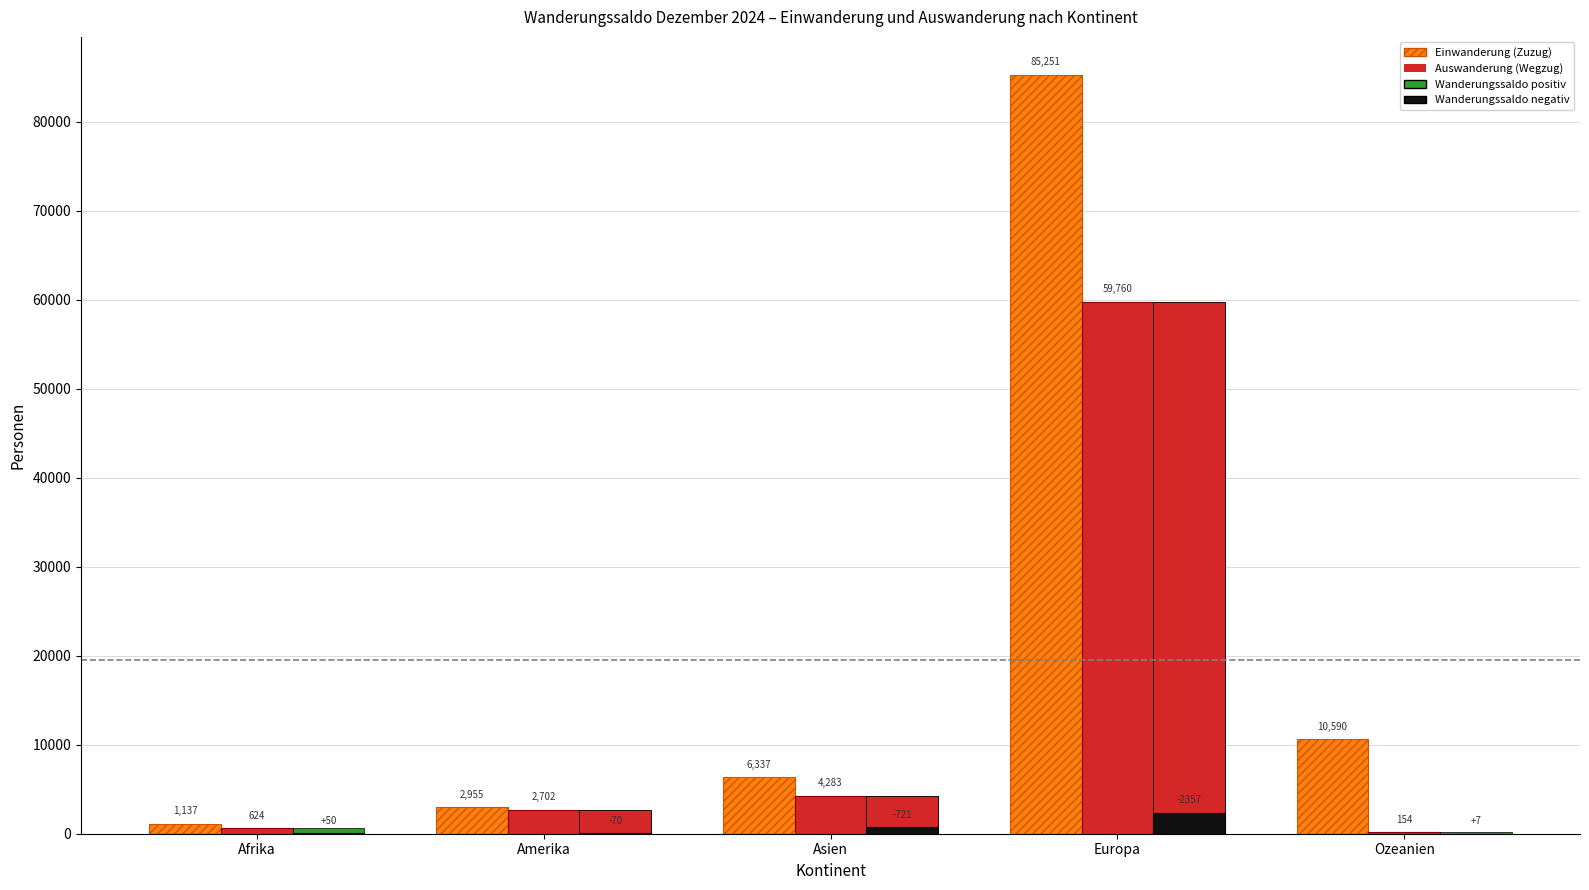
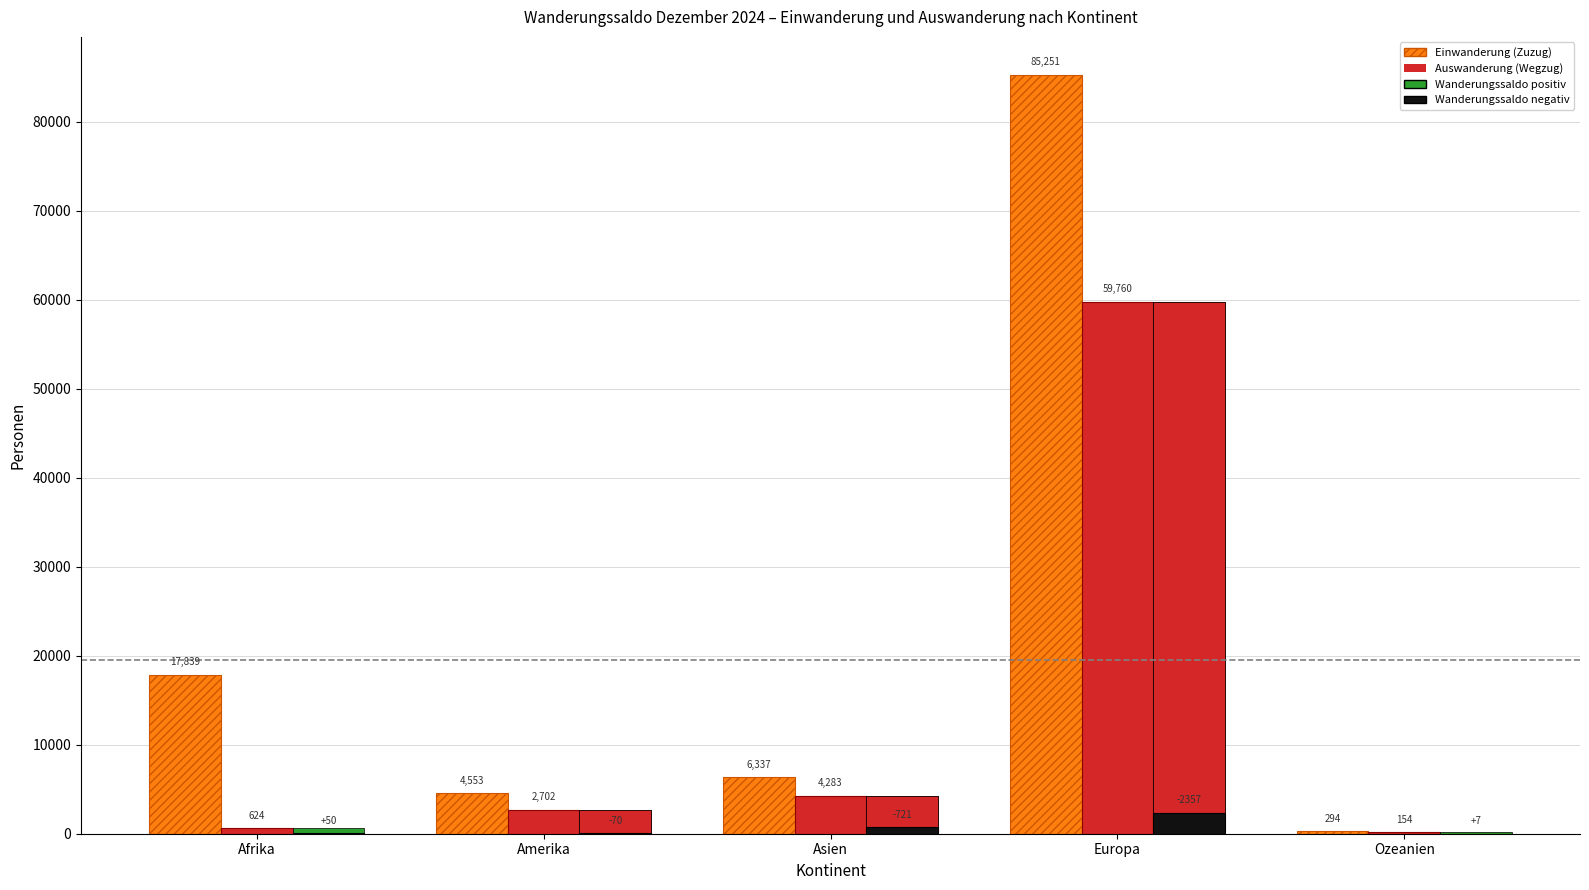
Einwanderung (Zuzug), Afrika: 1,137 -> 17,839
Einwanderung (Zuzug), Amerika: 2,955 -> 4,553
Einwanderung (Zuzug), Ozeanien: 10,590 -> 294
